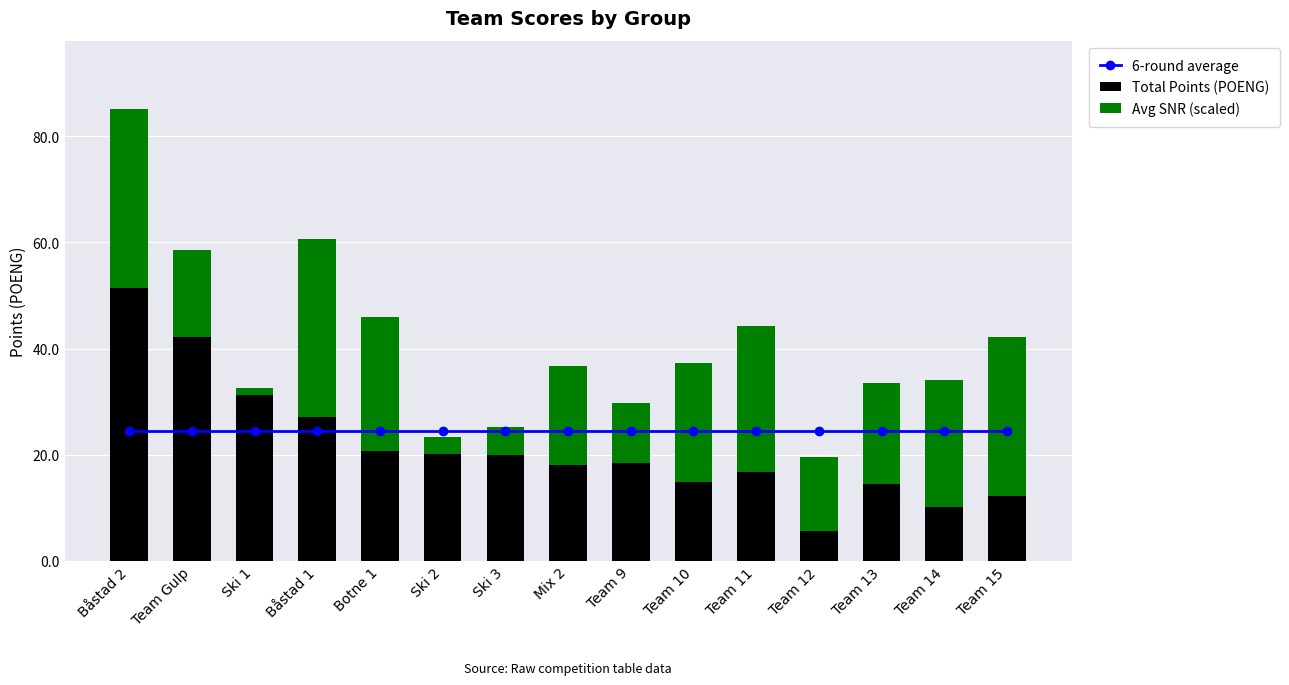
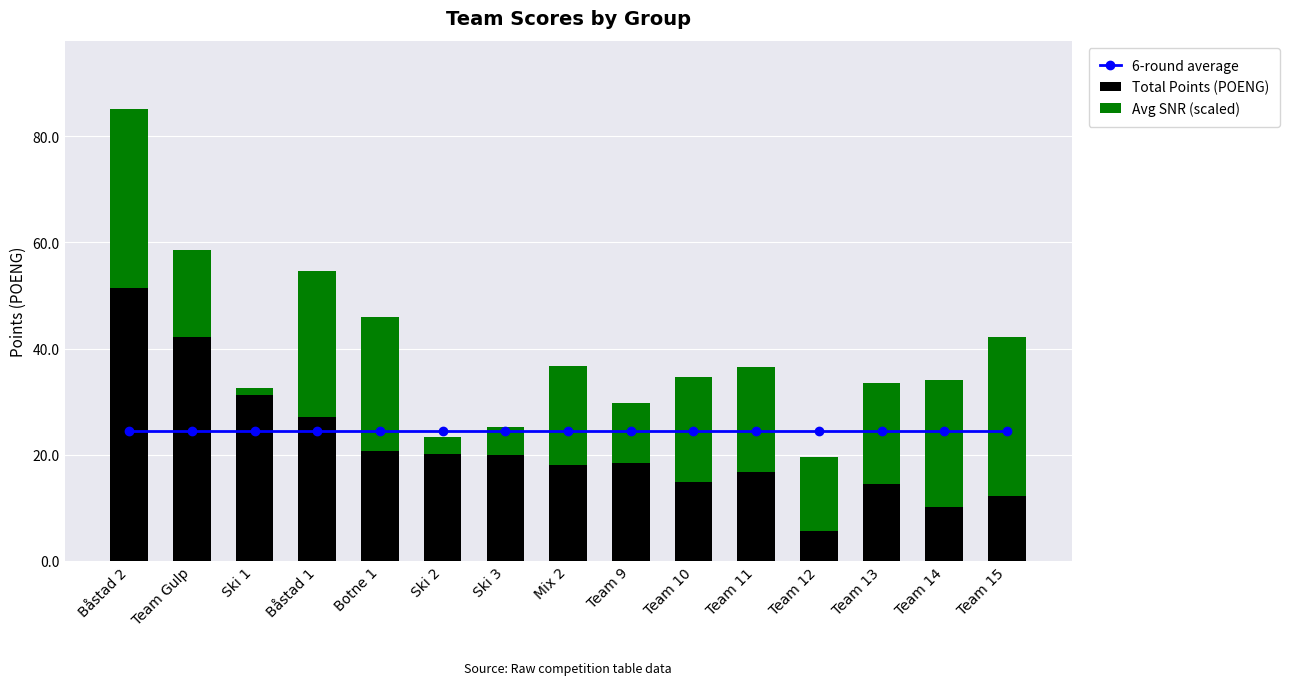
Avg SNR (scaled), Båstad 1: 34 -> 27
Avg SNR (scaled), Team 10: 23 -> 20
Avg SNR (scaled), Team 11: 28 -> 20
